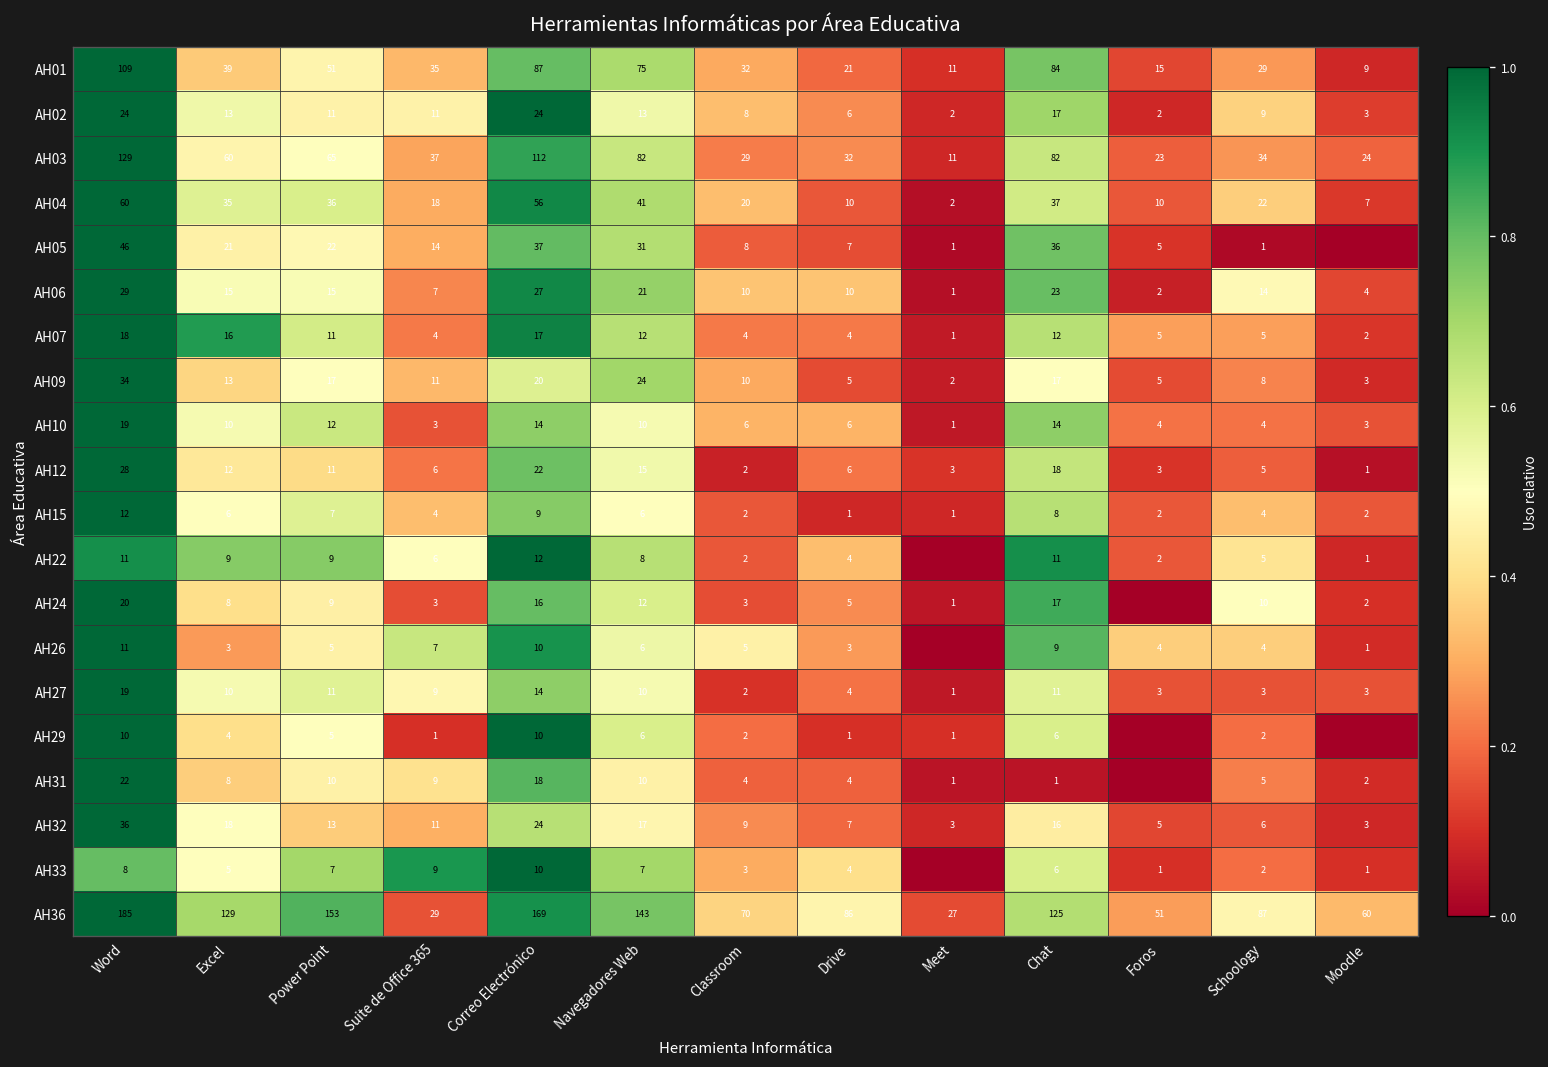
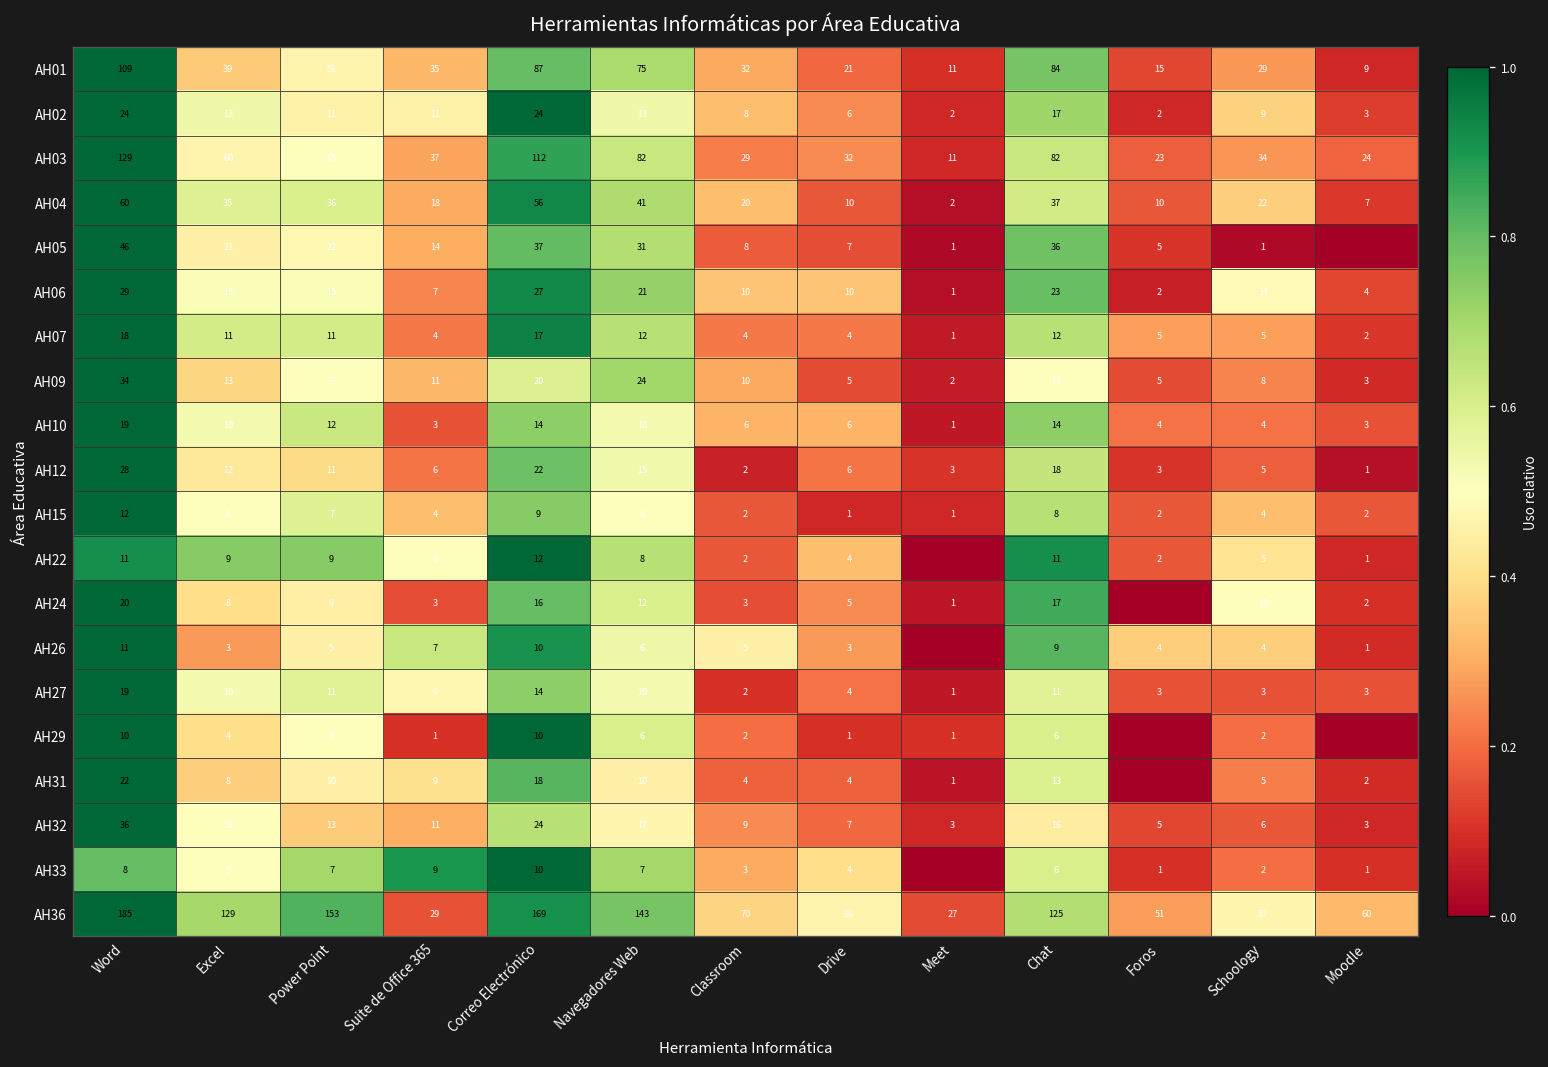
AH07, Excel: 16 -> 11
AH31, Chat: 1 -> 13
